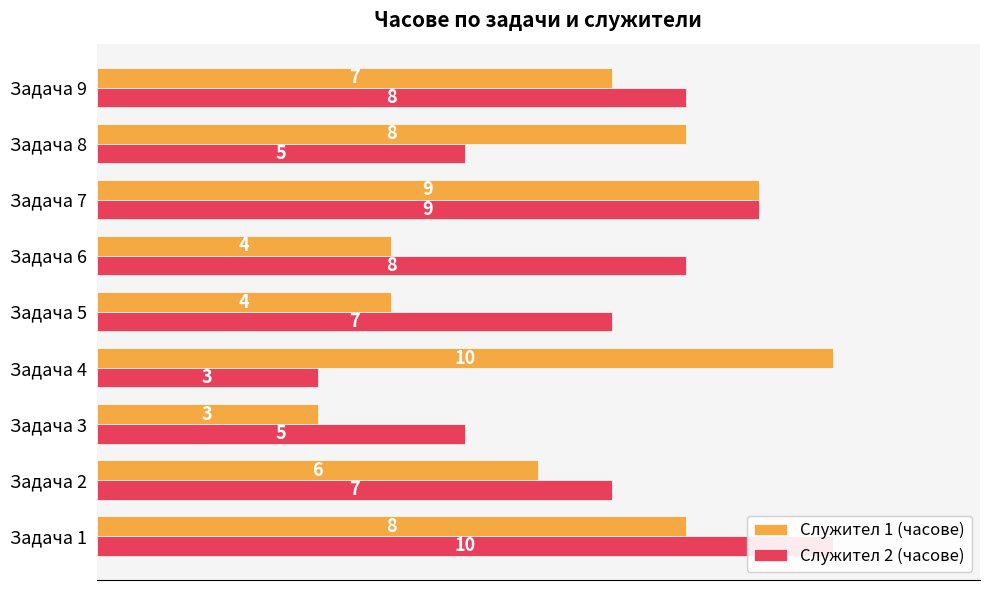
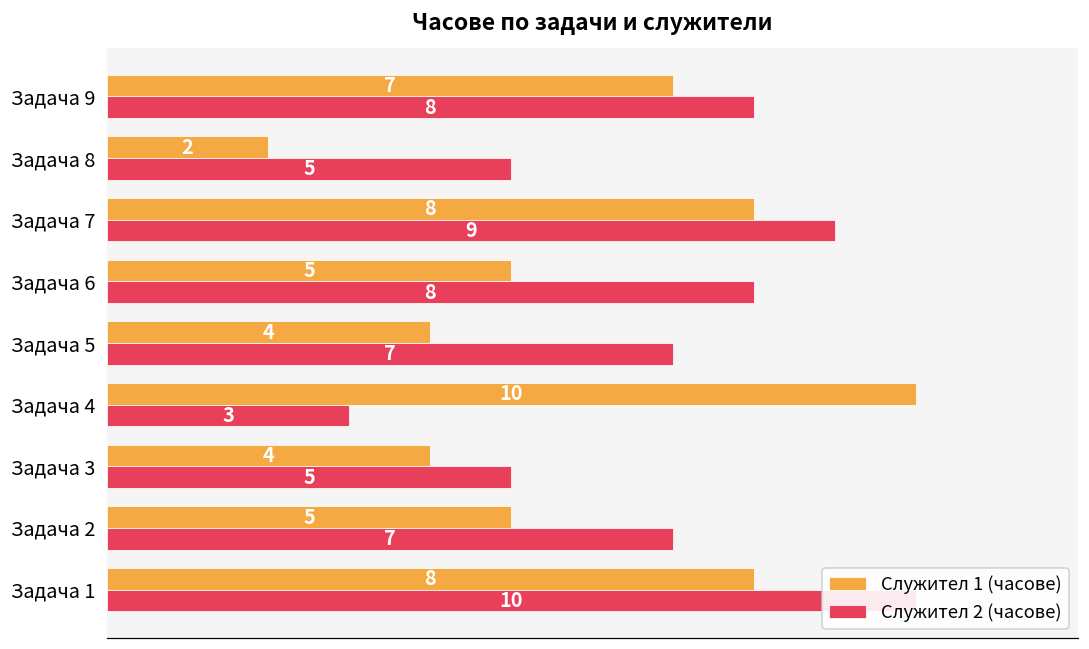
Служител 1 (часове), Задача 8: 8 -> 2
Служител 1 (часове), Задача 7: 9 -> 8
Служител 1 (часове), Задача 6: 4 -> 5
Служител 1 (часове), Задача 3: 3 -> 4
Служител 1 (часове), Задача 2: 6 -> 5
